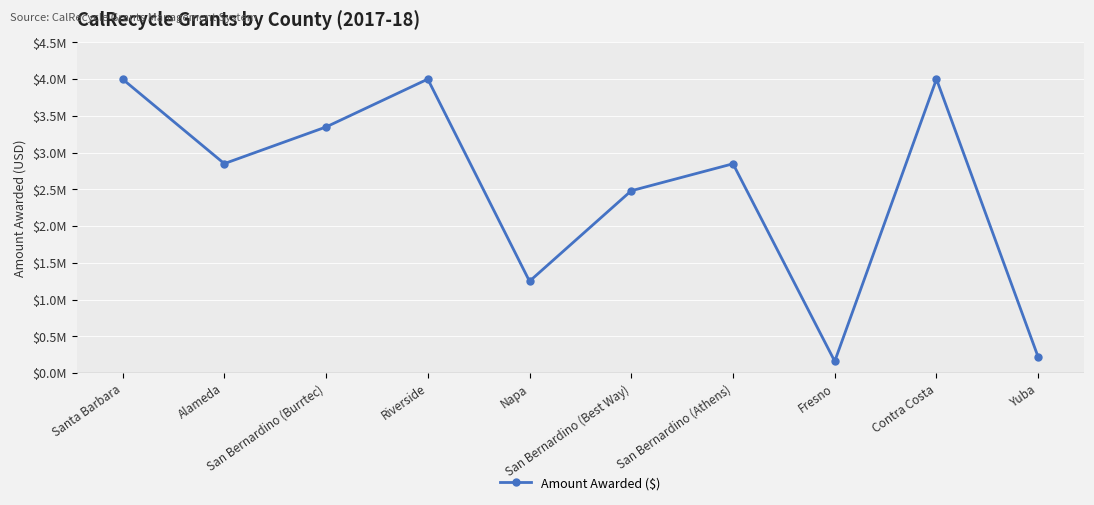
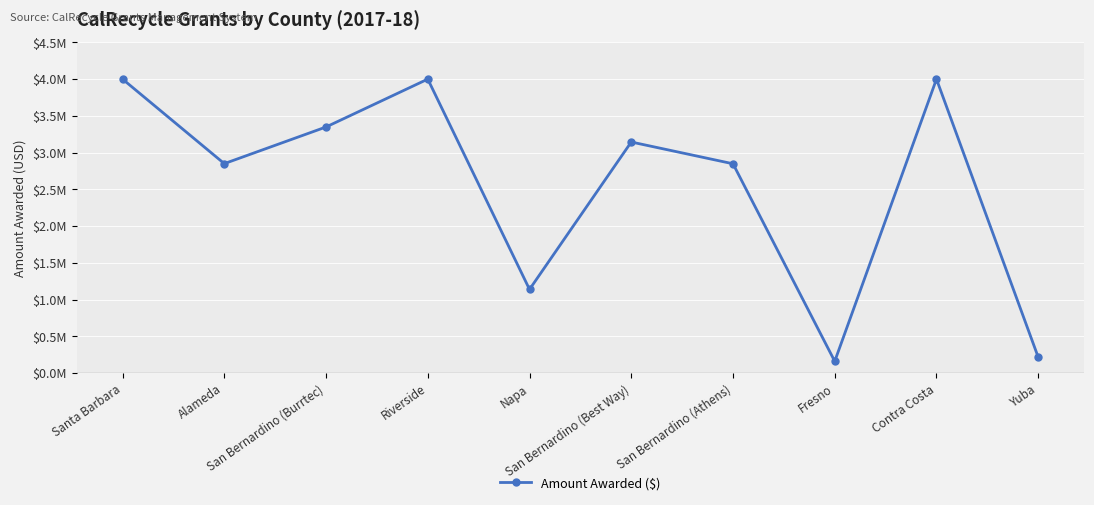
Napa: $1300000 -> $1100000
San Bernardino (Best Way): $2500000 -> $3100000
